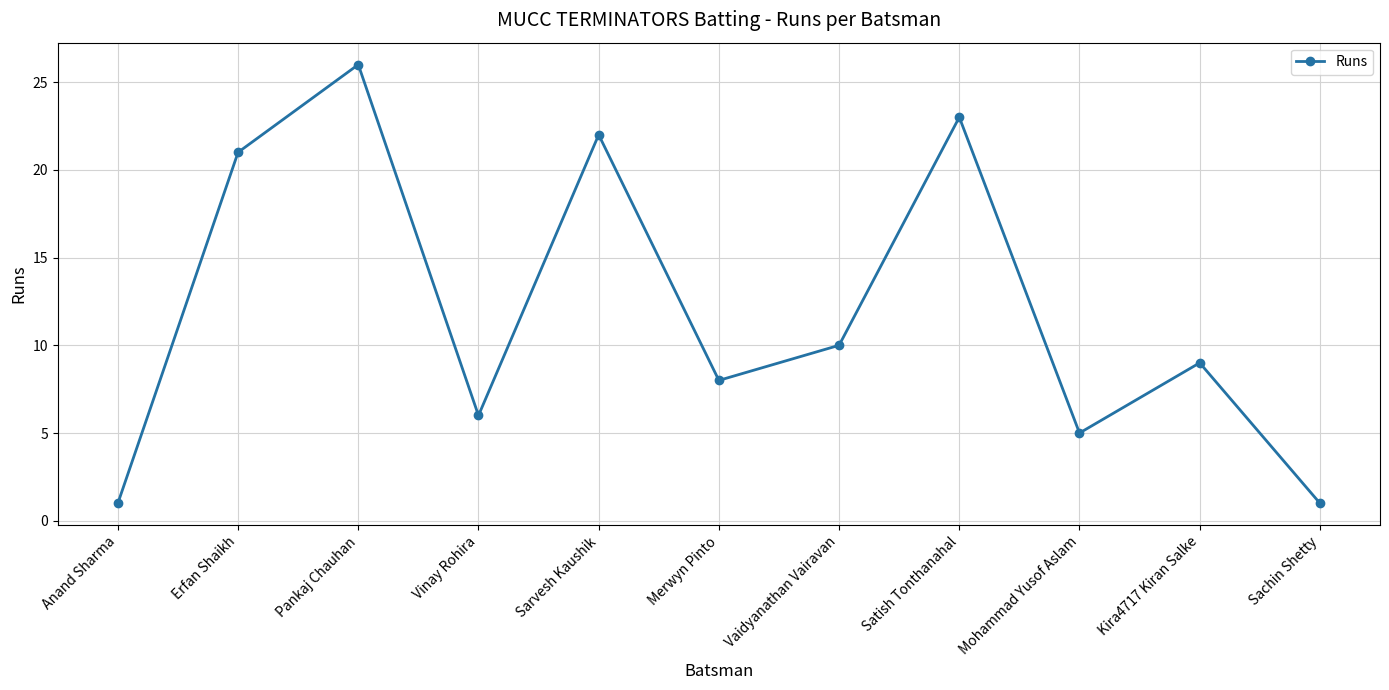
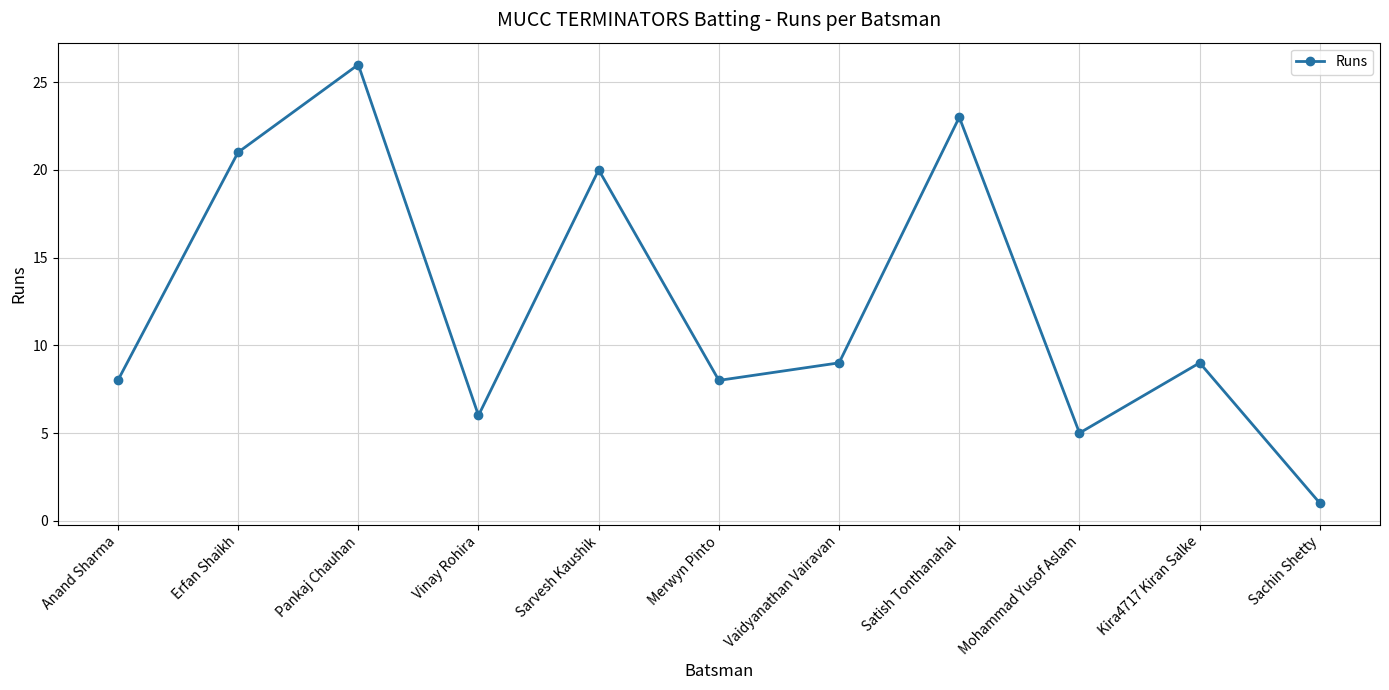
Anand Sharma: 1 -> 8
Sarvesh Kaushik: 22 -> 20
Vaidyanathan Vairavan: 10 -> 9
